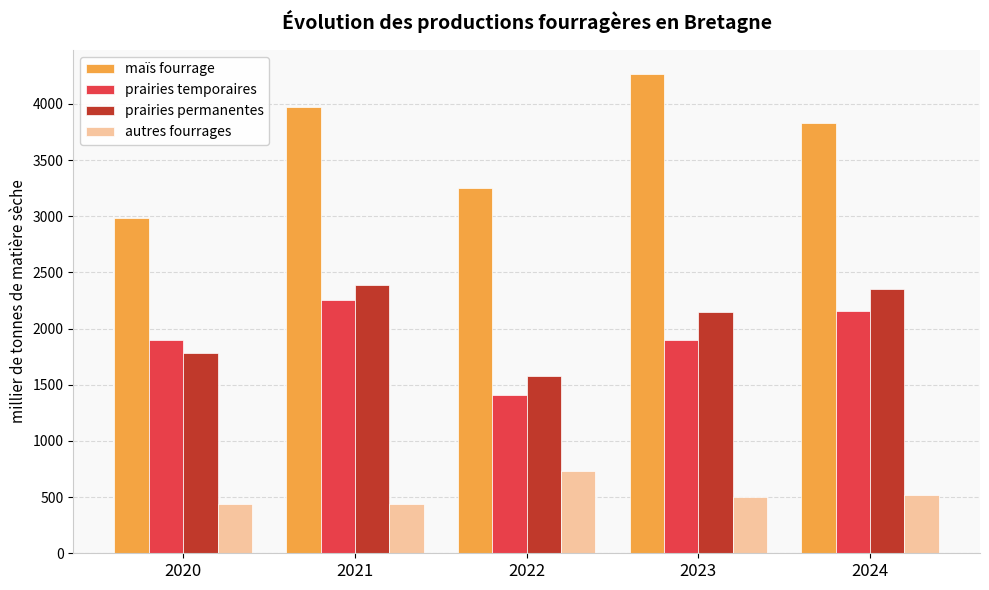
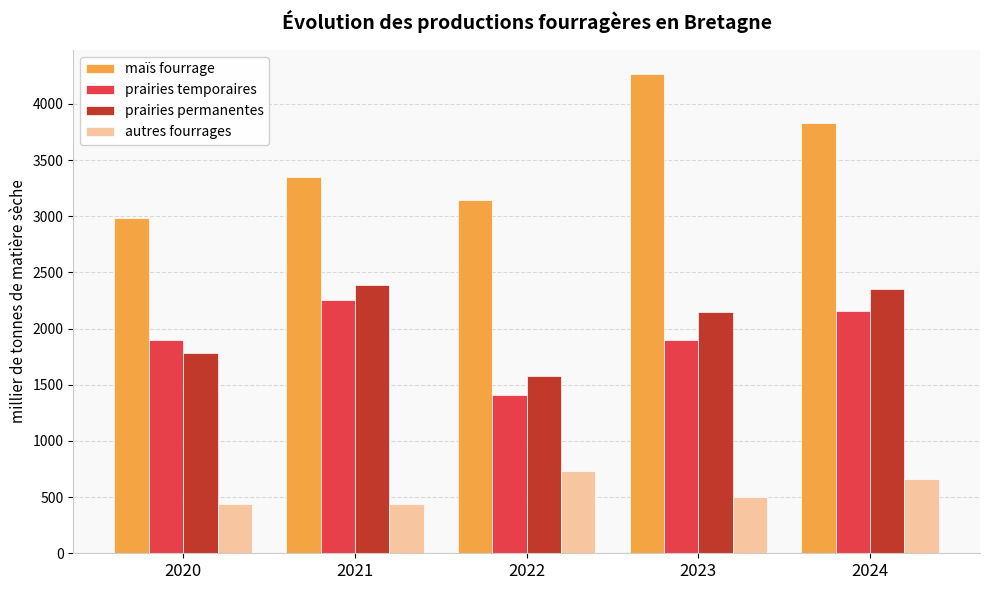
maïs fourrage, 2021: 3970 -> 3350
maïs fourrage, 2022: 3250 -> 3140
autres fourrages, 2024: 520 -> 660
